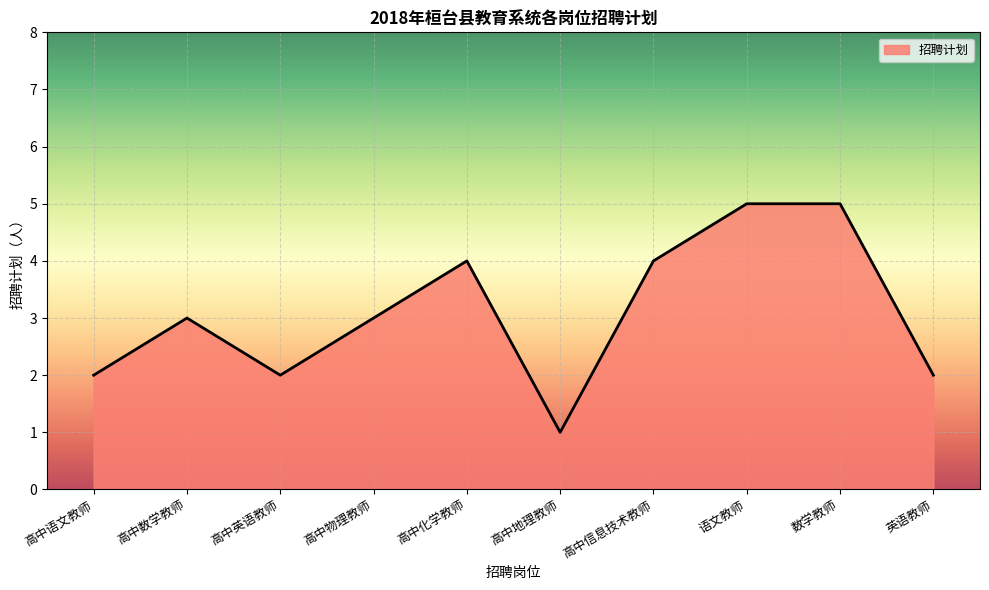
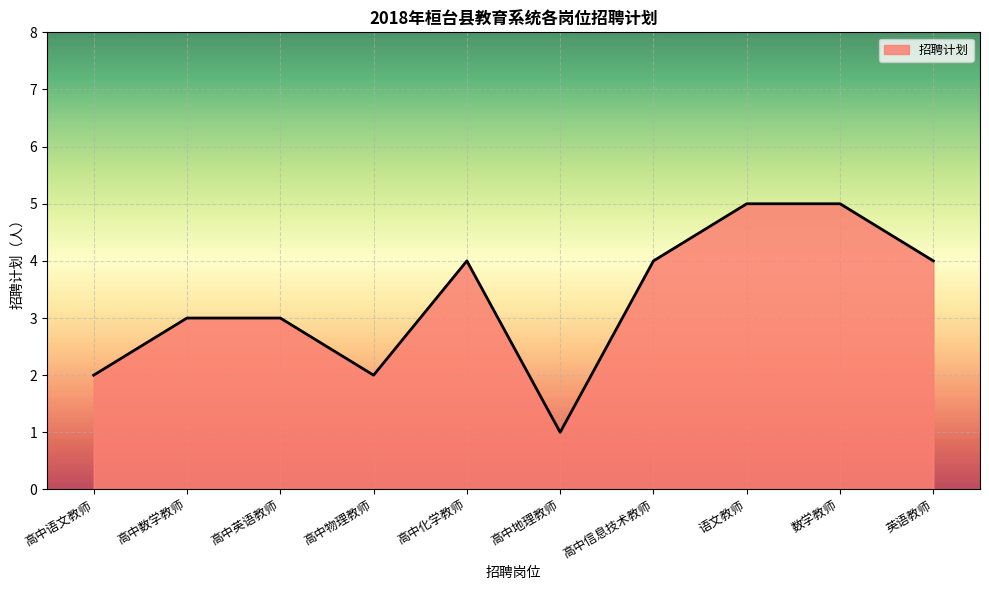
高中英语教师: 2 -> 3
高中物理教师: 3 -> 2
英语教师: 2 -> 4
